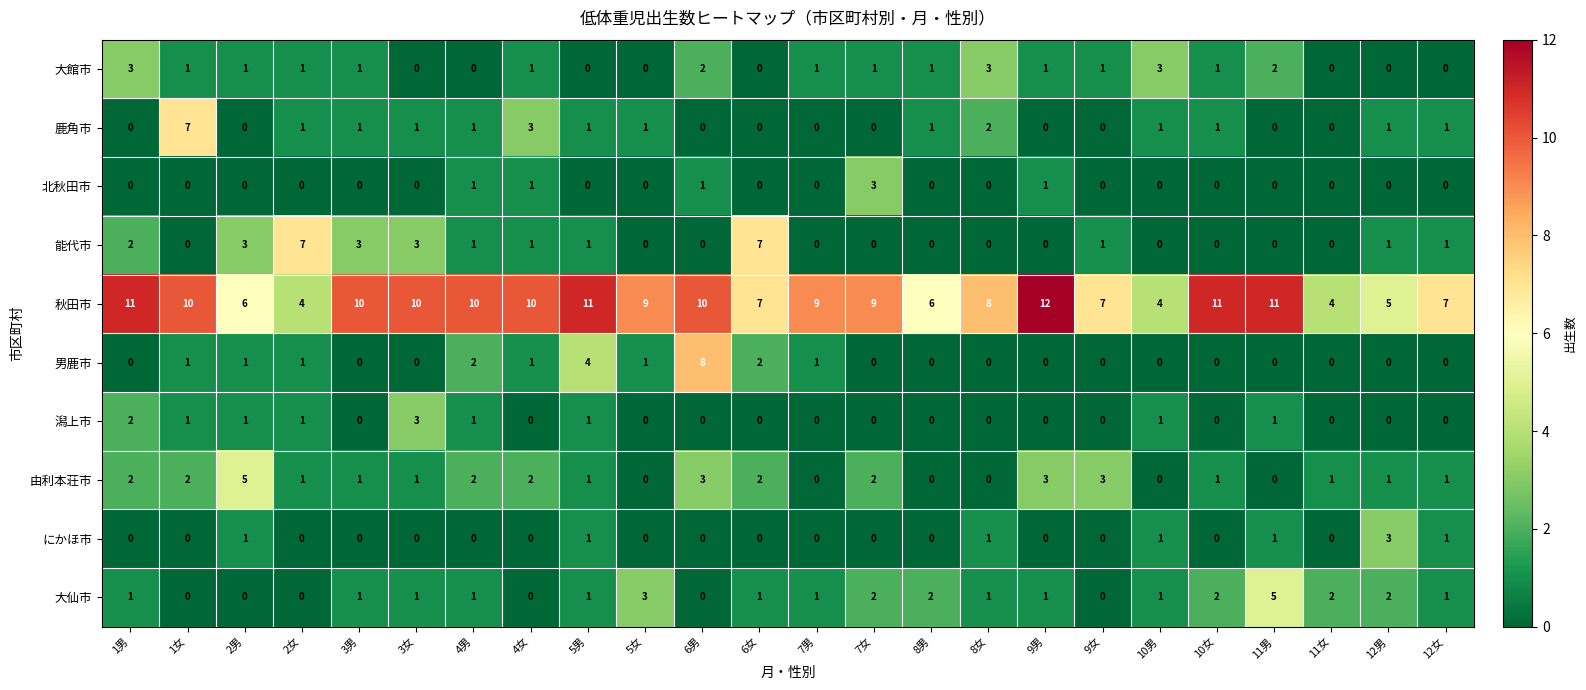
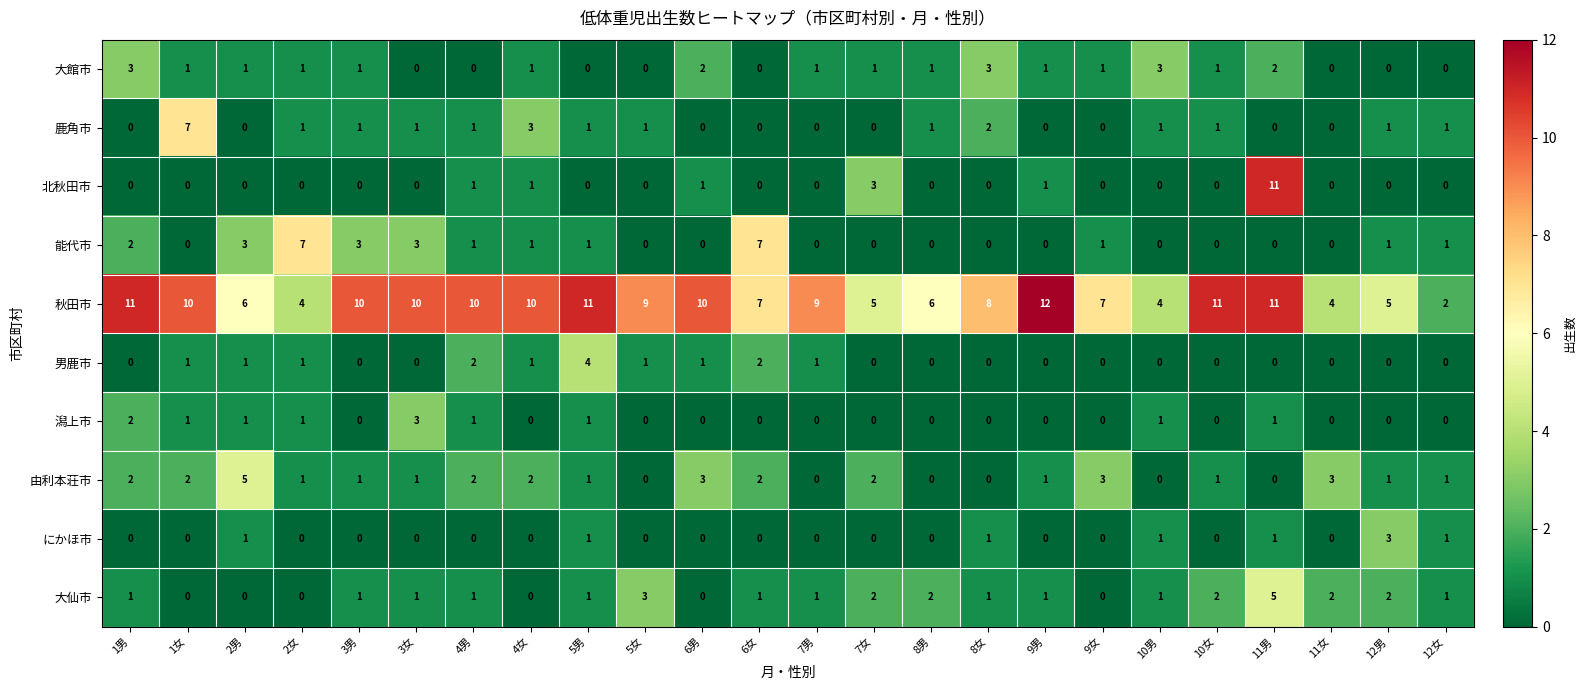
北秋田市, 11男: 0 -> 11
秋田市, 7女: 9 -> 5
秋田市, 12女: 7 -> 2
男鹿市, 6男: 8 -> 1
由利本荘市, 9男: 3 -> 1
由利本荘市, 11女: 1 -> 3
